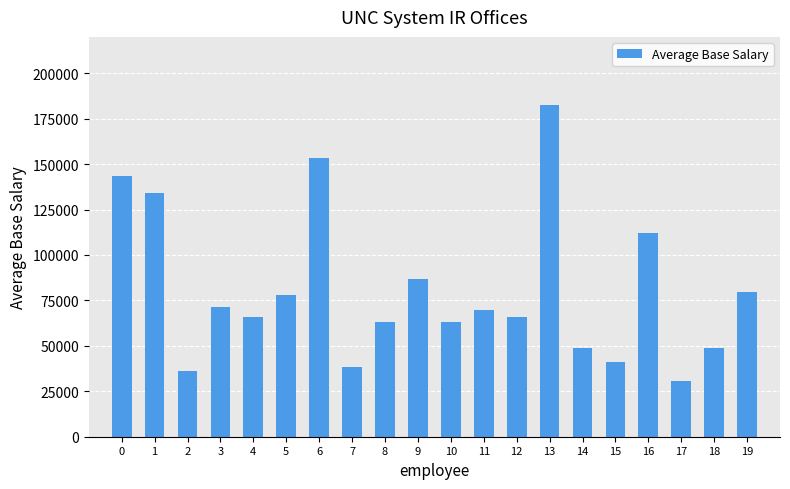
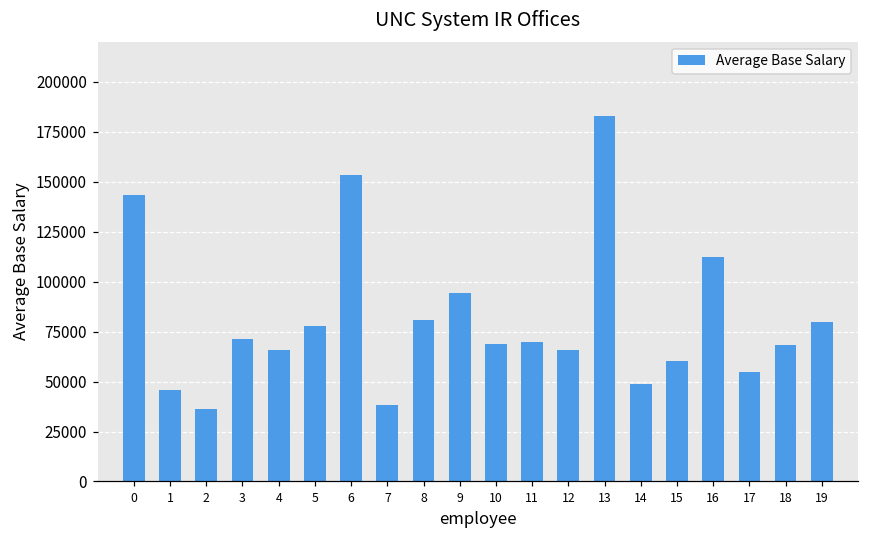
1: 134000 -> 46000
8: 63000 -> 81000
9: 87000 -> 94000
10: 63000 -> 69000
15: 41000 -> 61000
17: 31000 -> 55000
18: 49000 -> 68000
